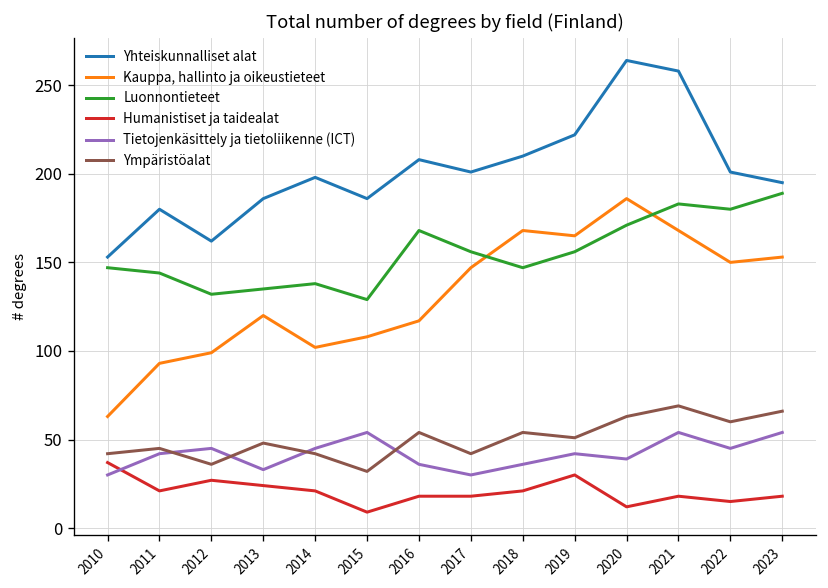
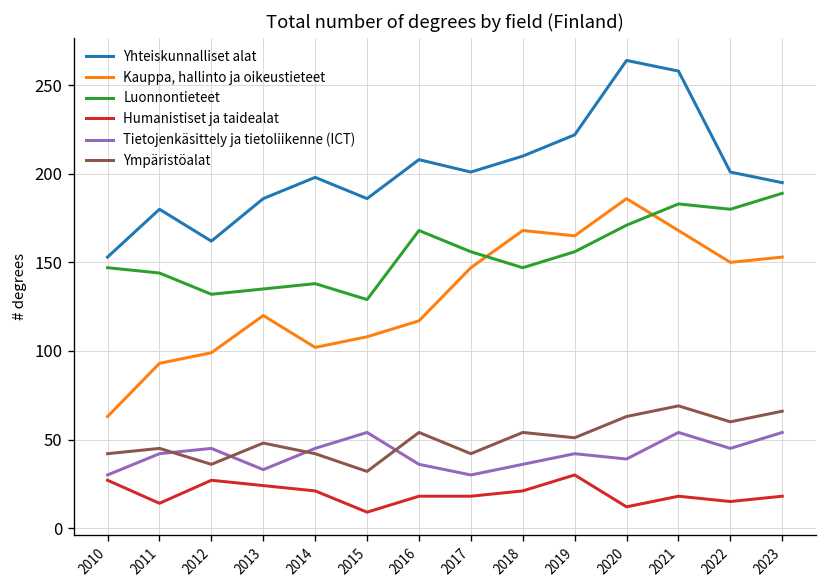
Humanistiset ja taidealat, 2010: 37 -> 27
Humanistiset ja taidealat, 2011: 21 -> 14
